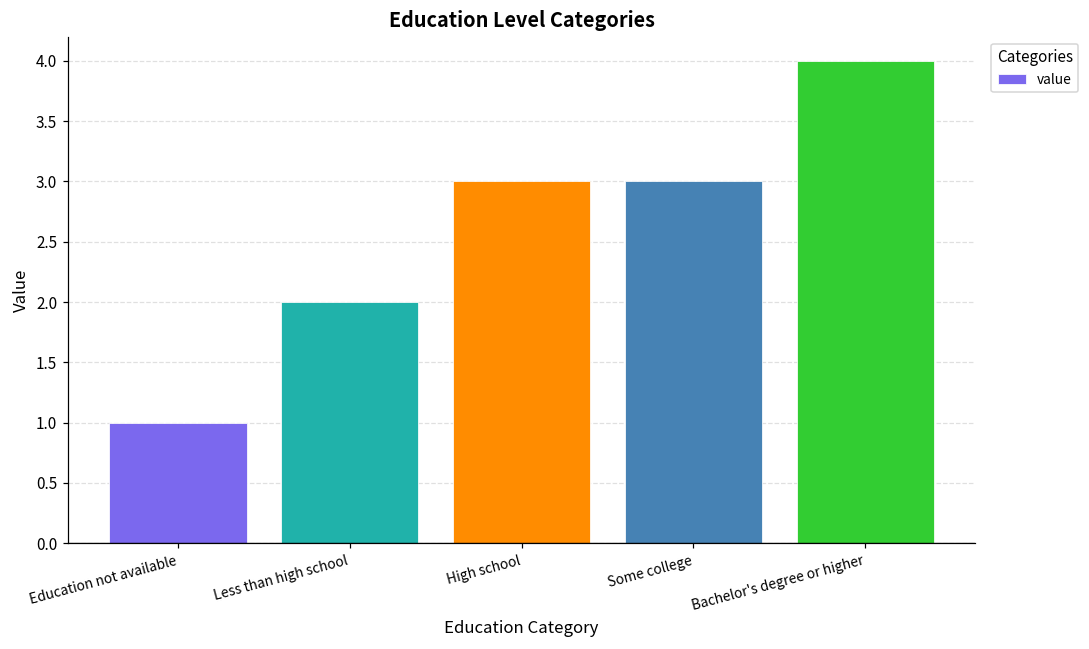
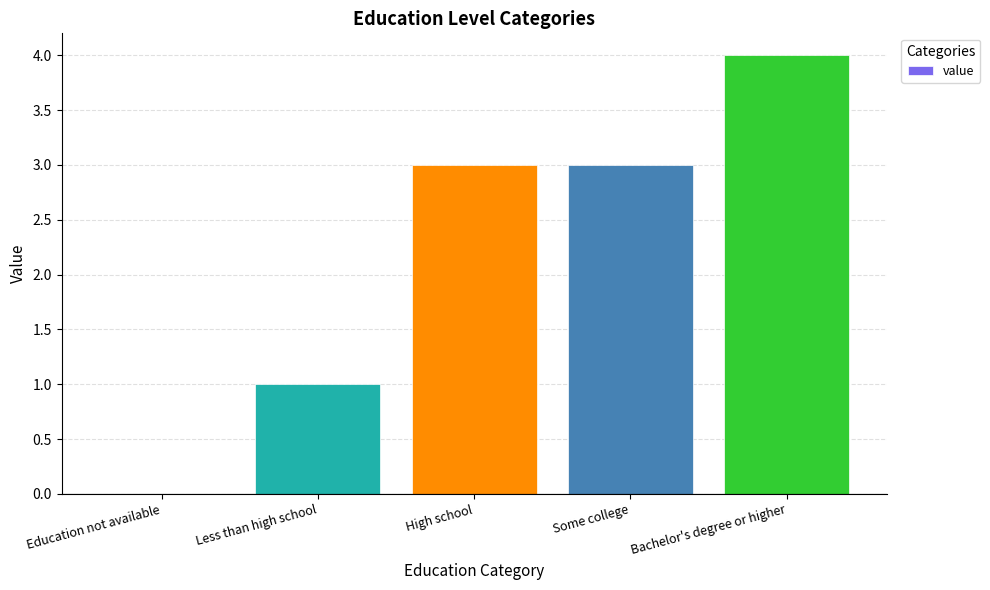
Education not available: 1 -> 0
Less than high school: 2 -> 1
